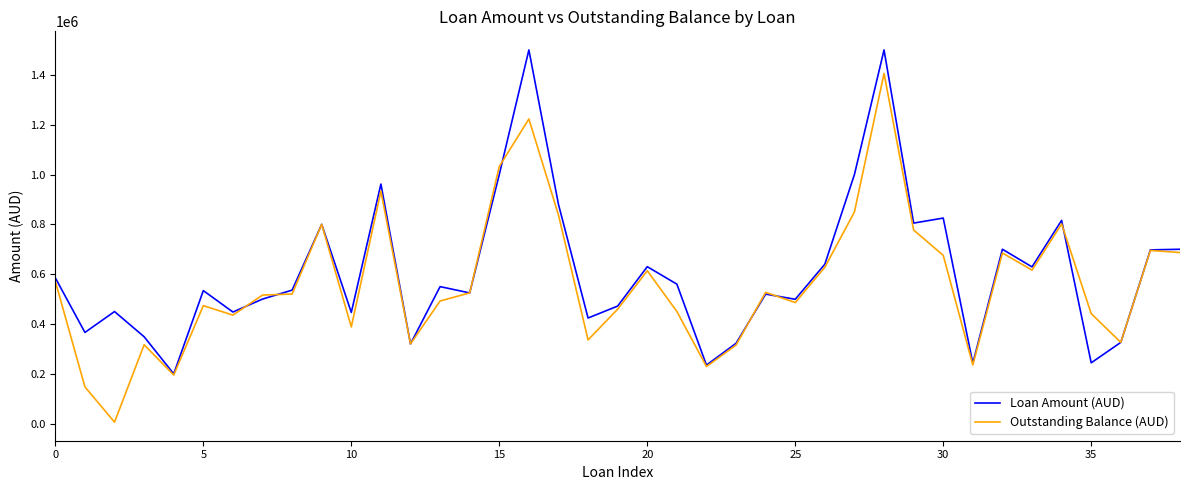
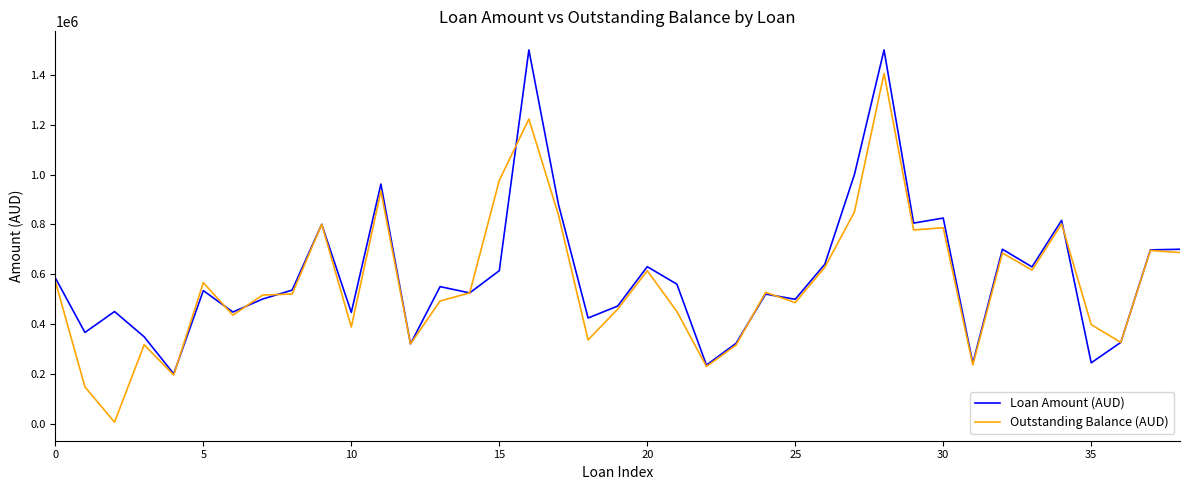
Outstanding Balance (AUD), 5: 470000 -> 570000
Loan Amount (AUD), 15: 1000000 -> 610000
Outstanding Balance (AUD), 15: 1030000 -> 980000
Outstanding Balance (AUD), 30: 680000 -> 790000
Outstanding Balance (AUD), 35: 440000 -> 400000
